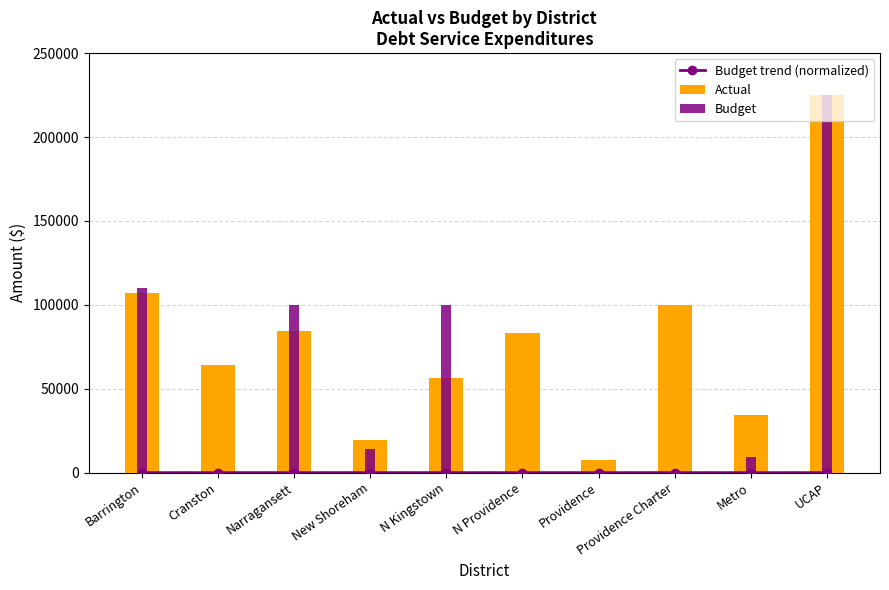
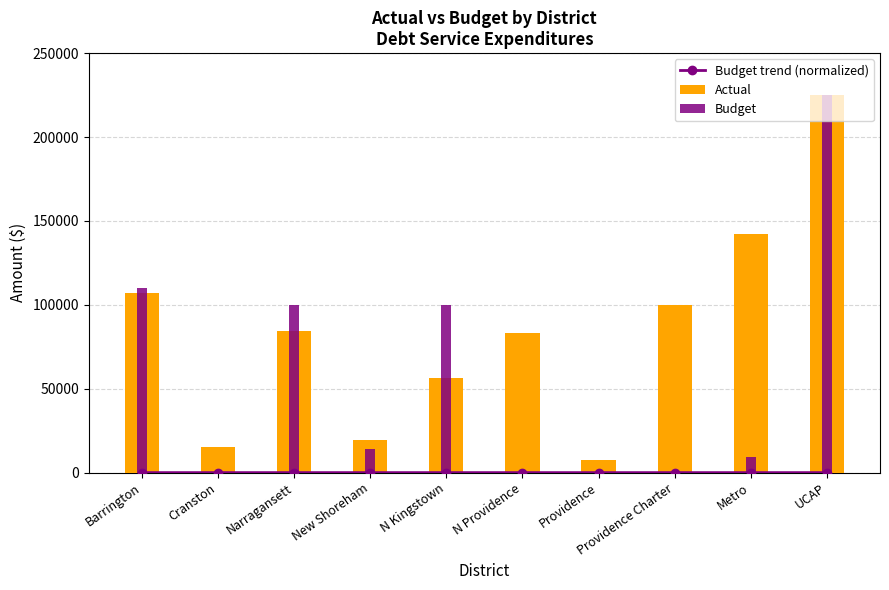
Actual, Cranston: 64000 -> 15000
Actual, Metro: 34000 -> 142000
